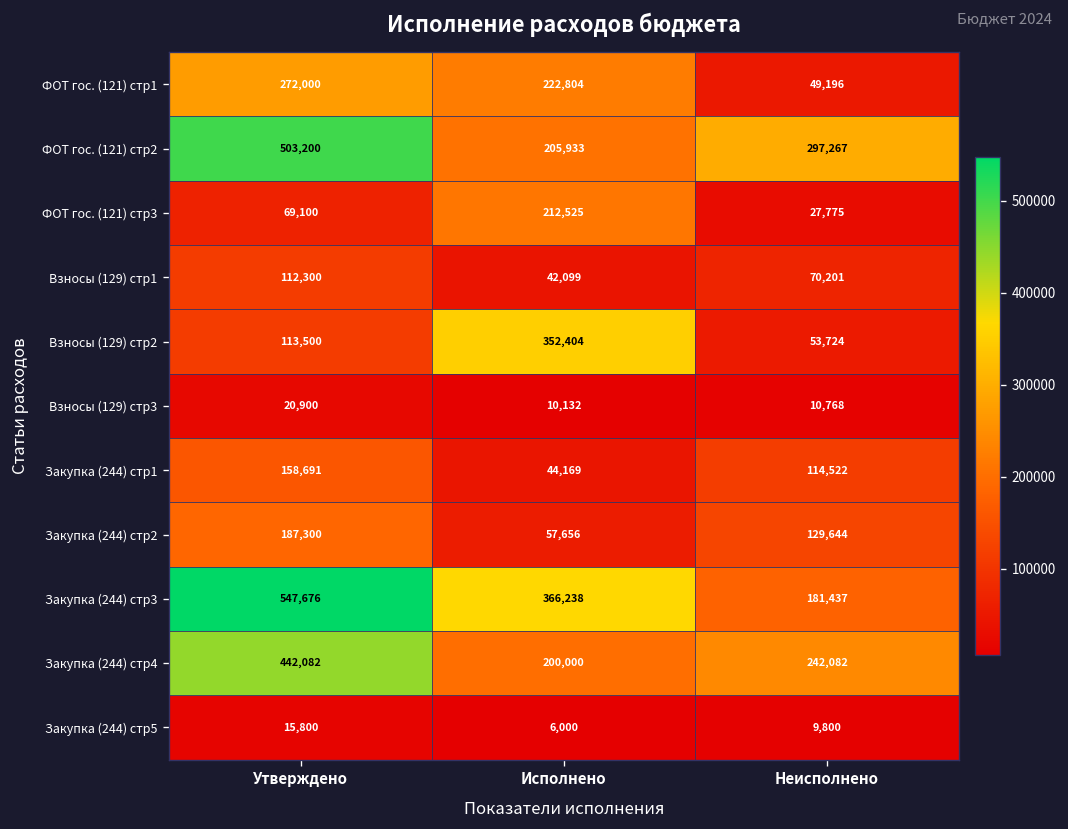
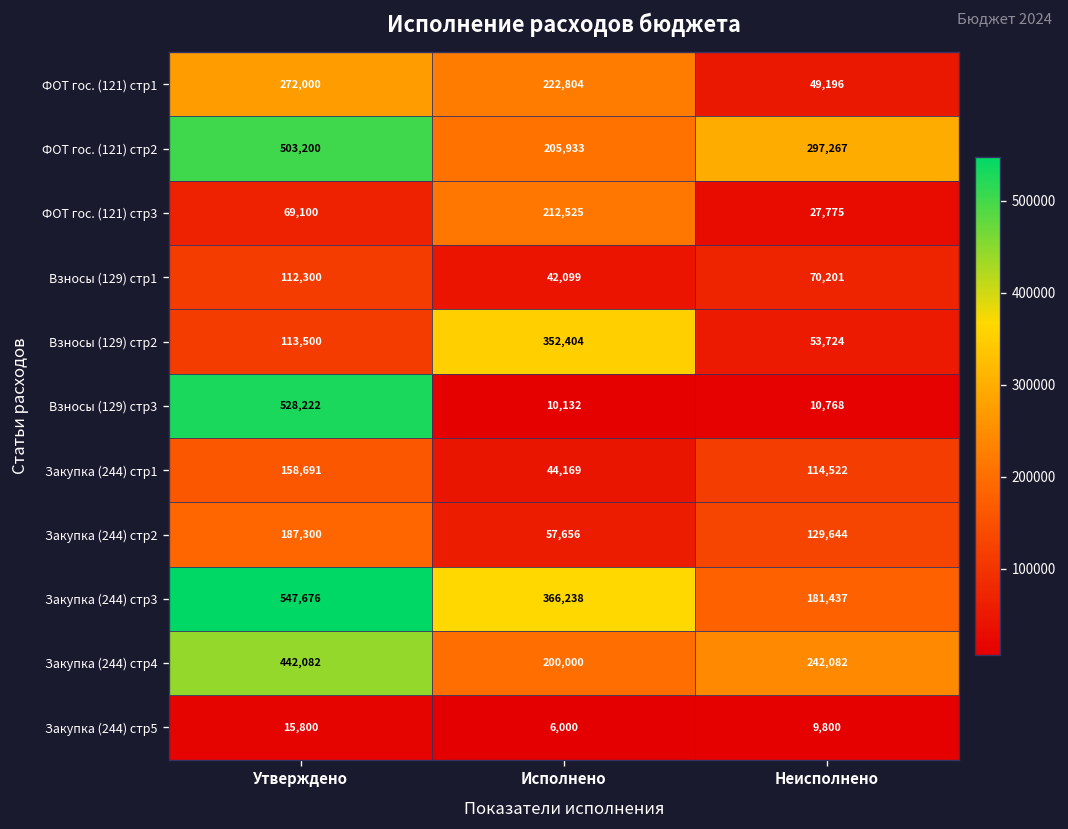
Взносы (129) стр3, Утверждено: 20,900 -> 528,222
